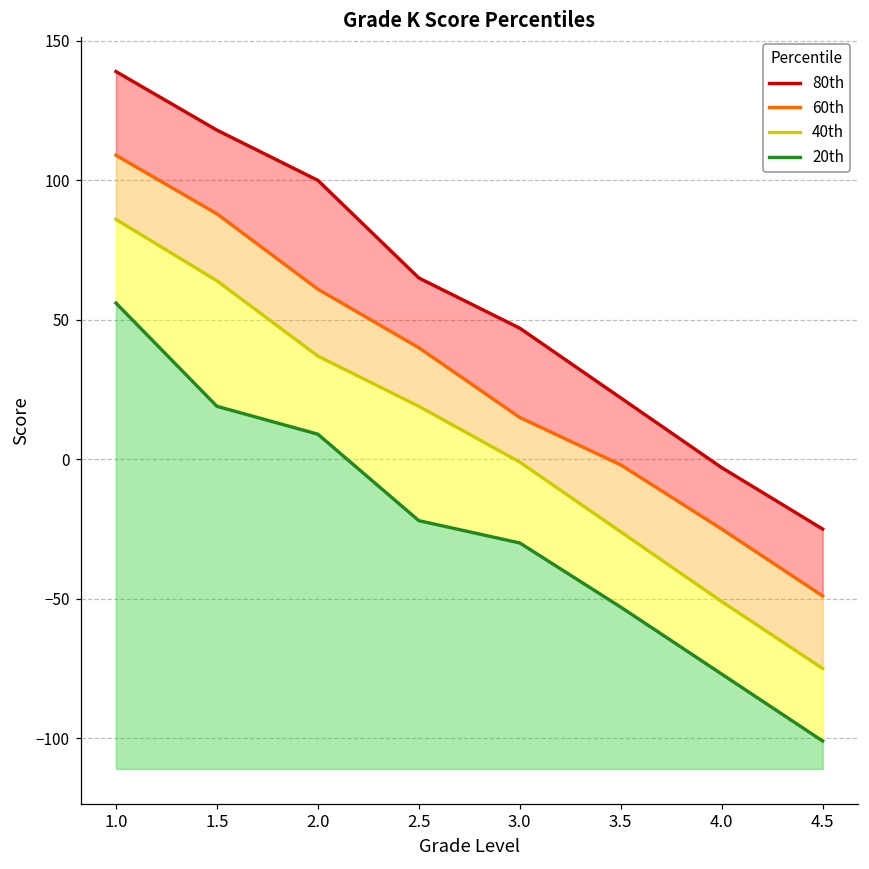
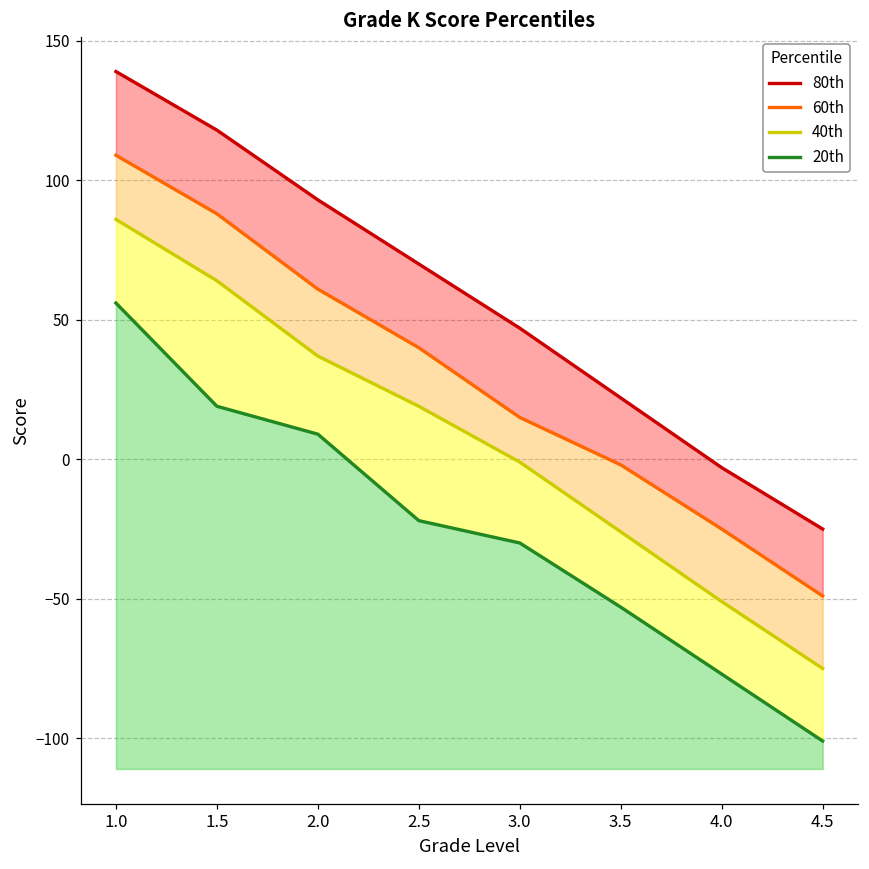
80th, 2.0: 100 -> 93
80th, 2.5: 65 -> 70
